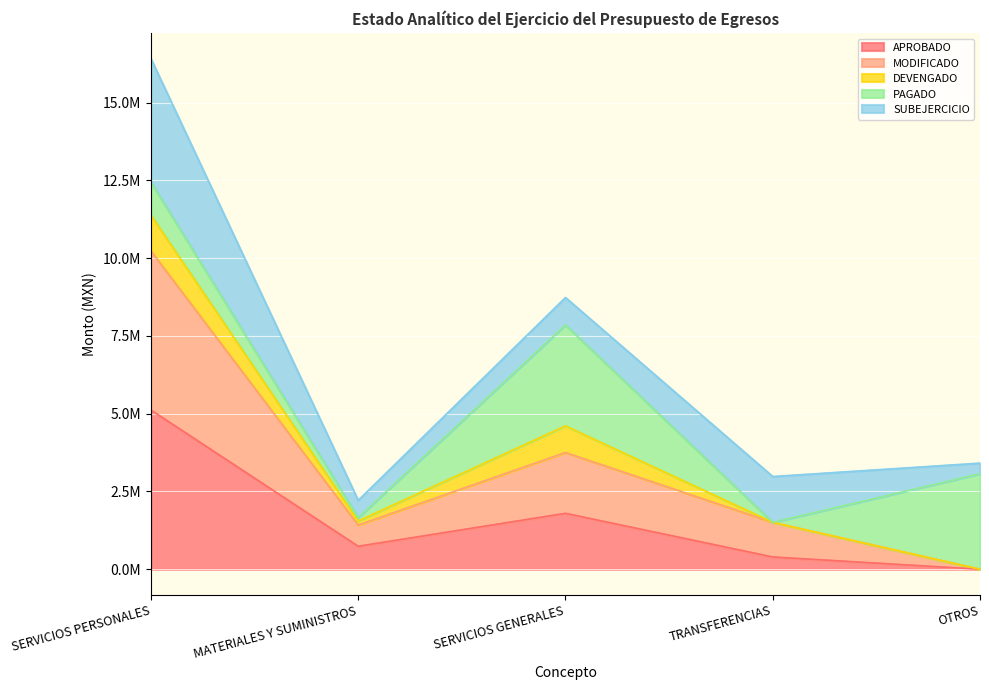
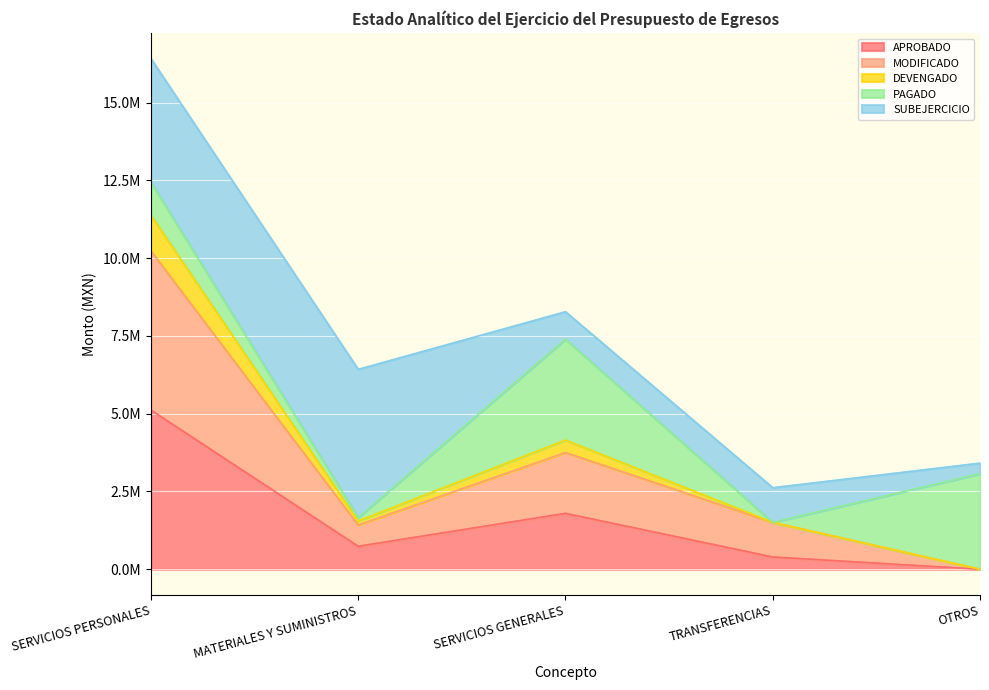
SUBEJERCICIO, MATERIALES Y SUMINISTROS: 600000 -> 4800000
DEVENGADO, SERVICIOS GENERALES: 900000 -> 400000
SUBEJERCICIO, TRANSFERENCIAS: 1500000 -> 1100000
